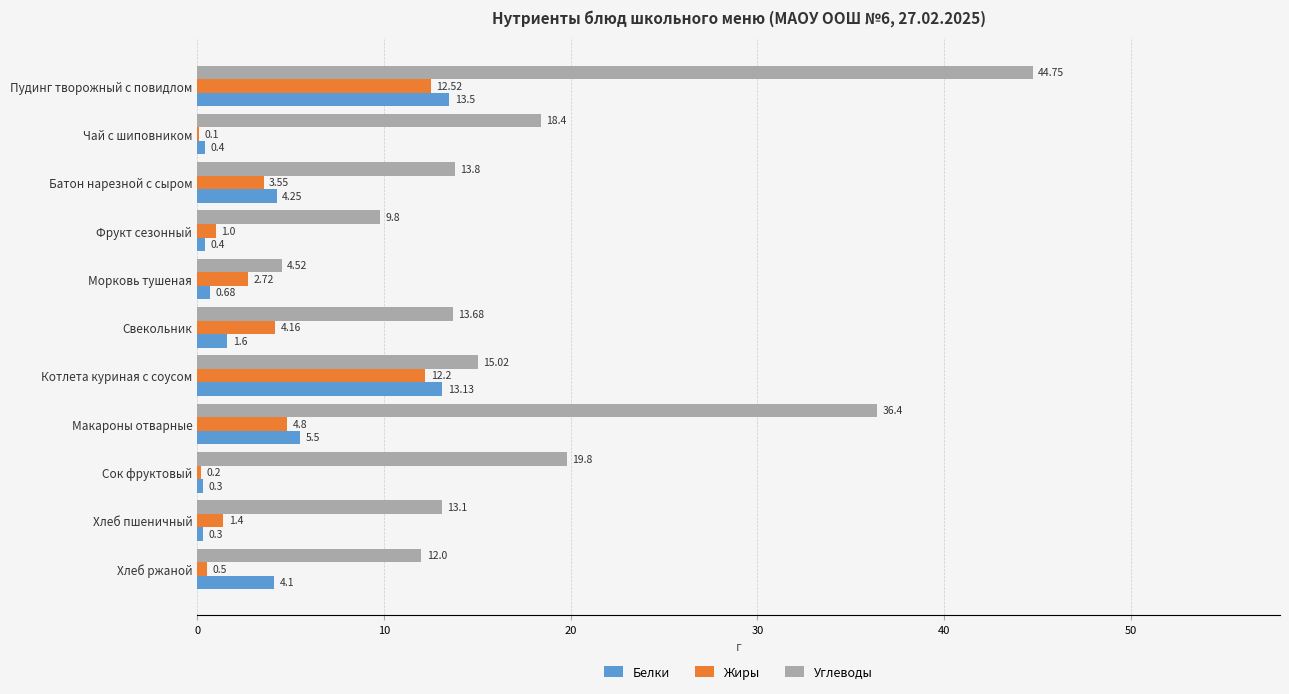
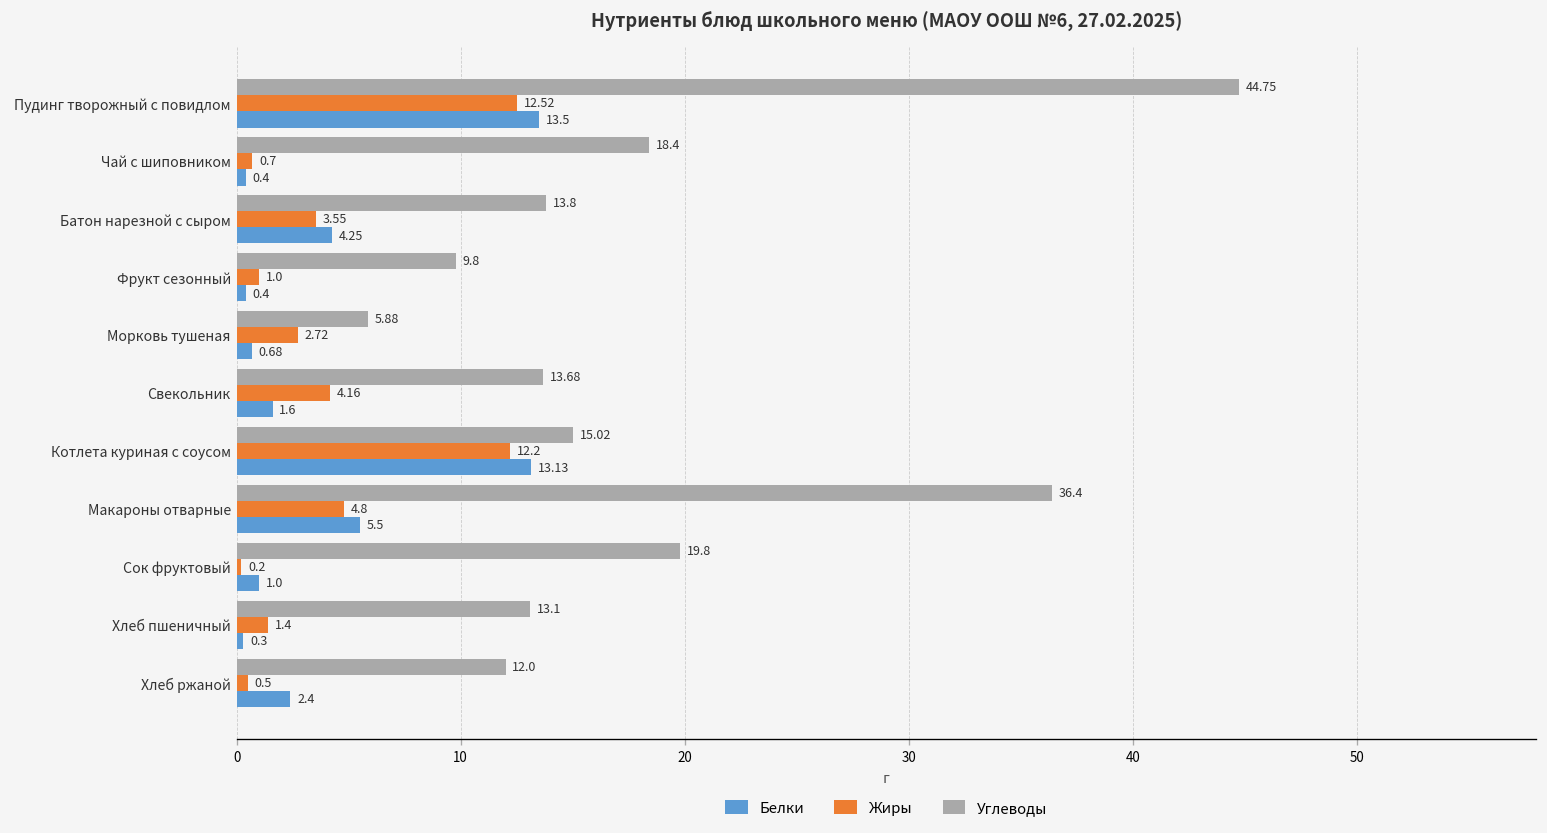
Жиры, Чай с шиповником: 0.1 -> 0.7
Углеводы, Морковь тушеная: 4.52 -> 5.88
Белки, Сок фруктовый: 0.3 -> 1.0
Белки, Хлеб ржаной: 4.1 -> 2.4
